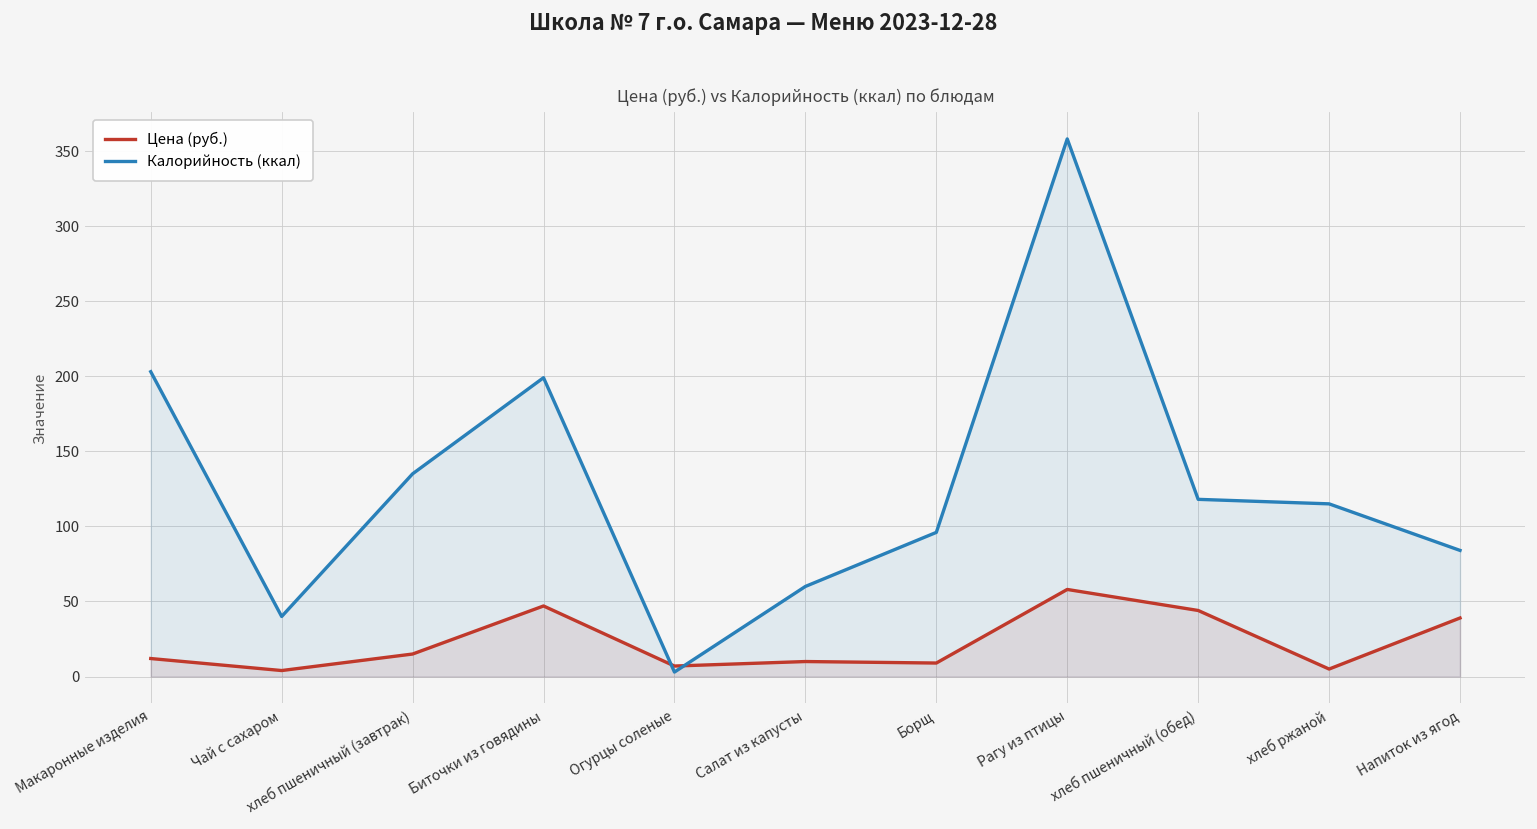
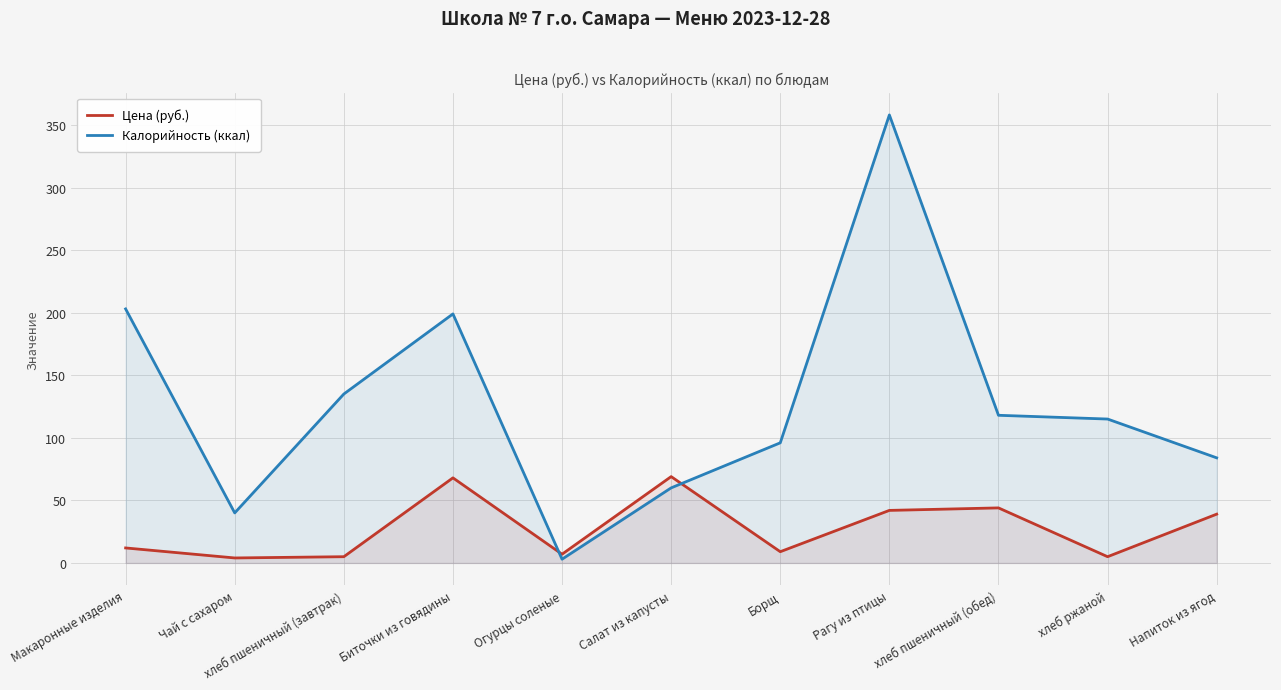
Цена (руб.), хлеб пшеничный (завтрак): 15 -> 5
Цена (руб.), Биточки из говядины: 47 -> 68
Цена (руб.), Салат из капусты: 10 -> 69
Цена (руб.), Рагу из птицы: 58 -> 42
